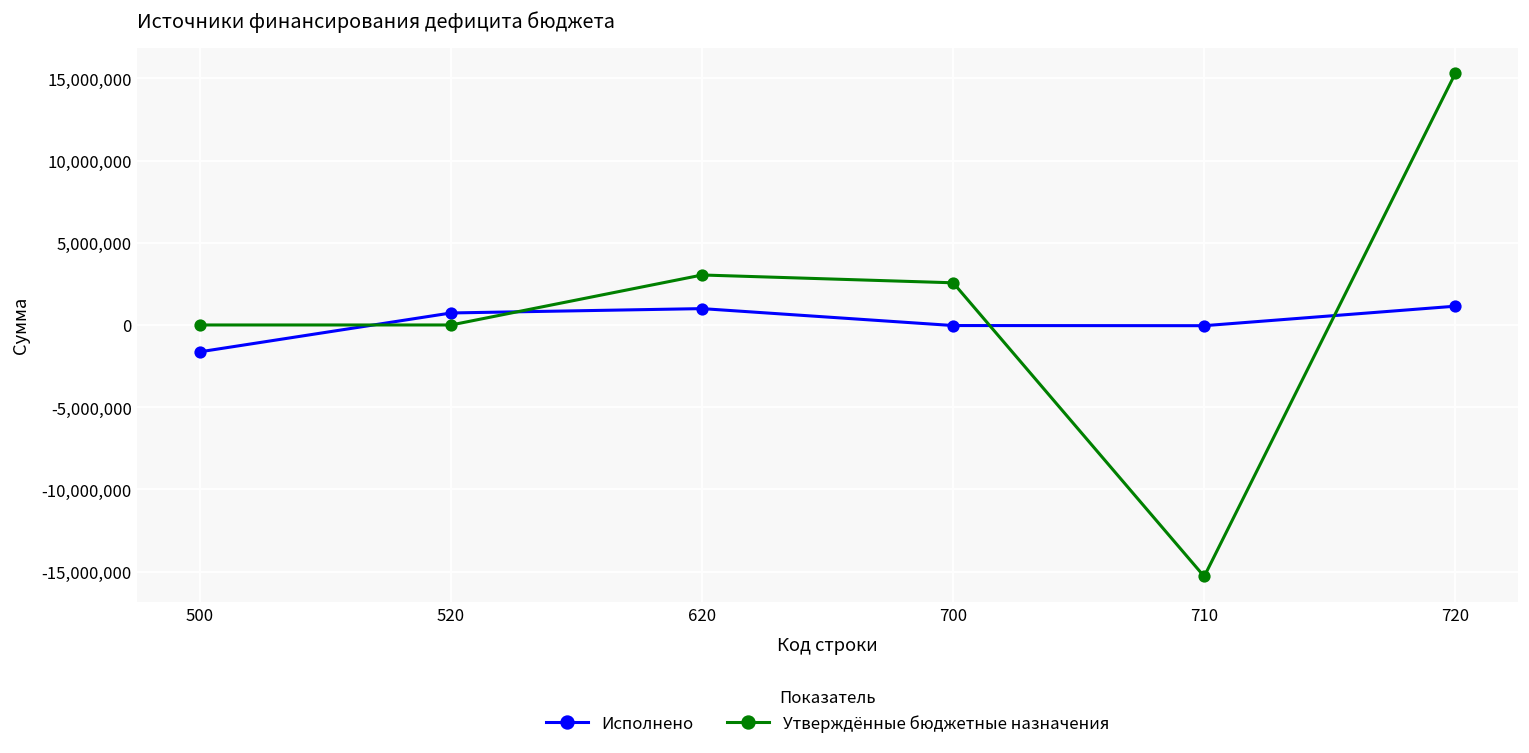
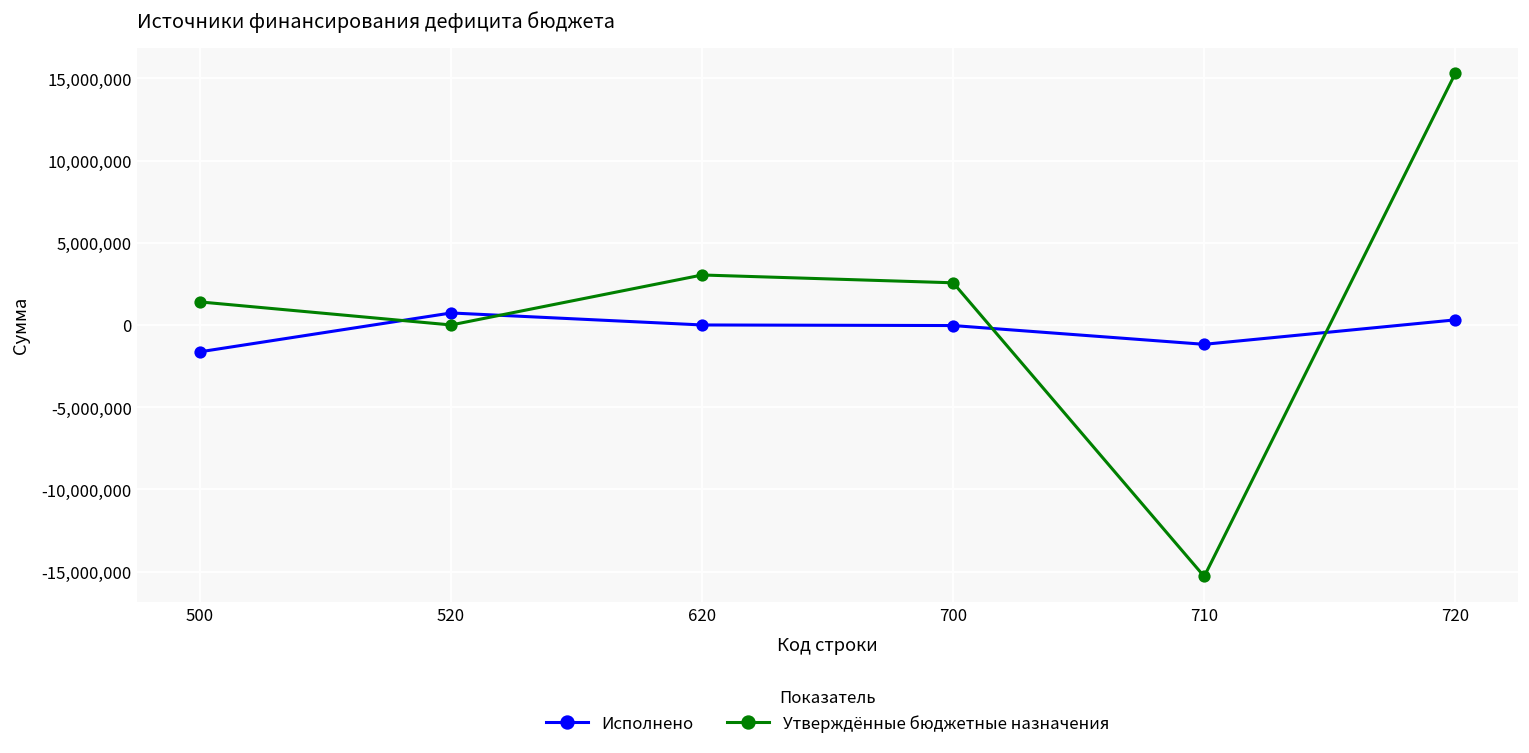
Утверждённые бюджетные назначения, 500: 0 -> 1,400,000
Исполнено, 620: 1,000,000 -> 0
Исполнено, 710: 0 -> -1,200,000
Исполнено, 720: 1,100,000 -> 300,000
